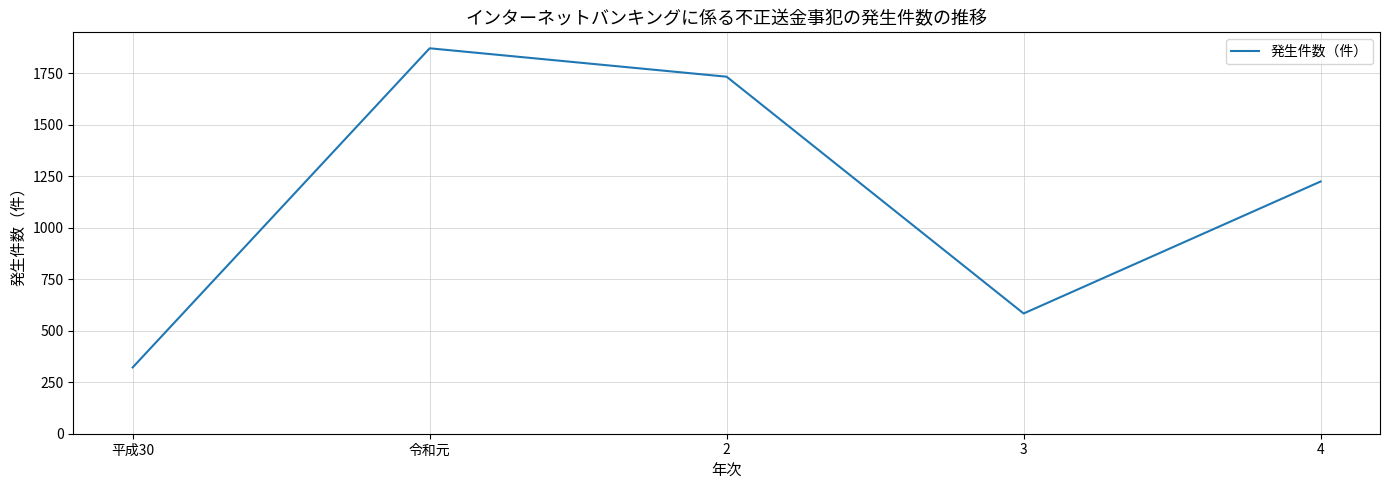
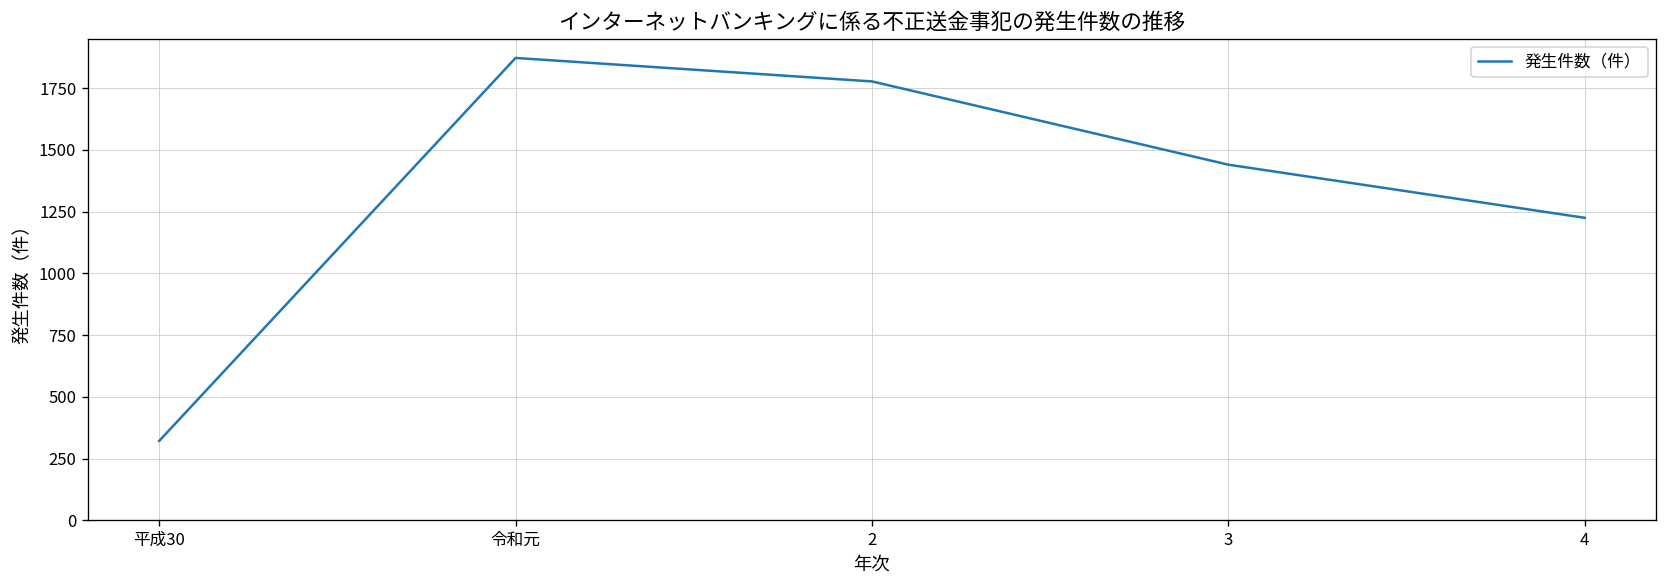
2: 1730 -> 1780
3: 580 -> 1440
